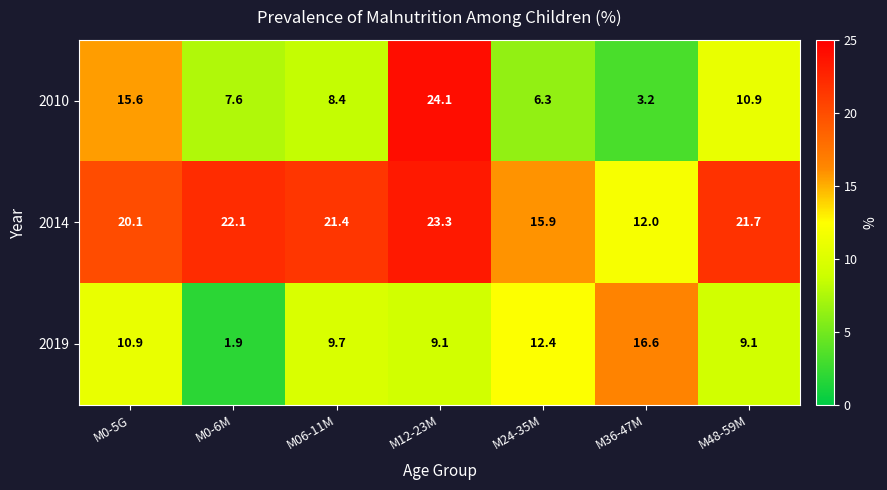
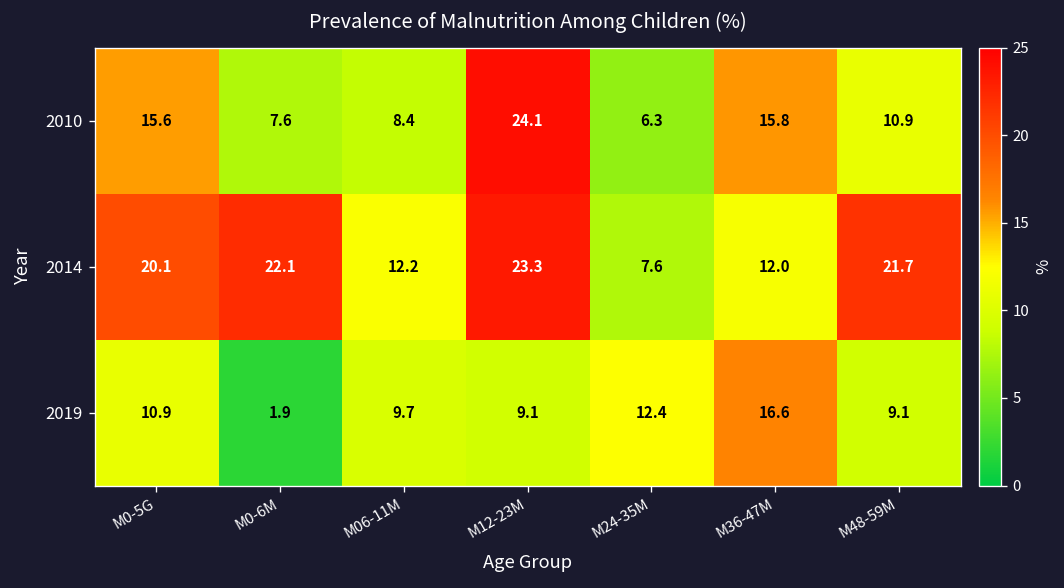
2010, M36-47M: 3.2 -> 15.8
2014, M06-11M: 21.4 -> 12.2
2014, M24-35M: 15.9 -> 7.6
